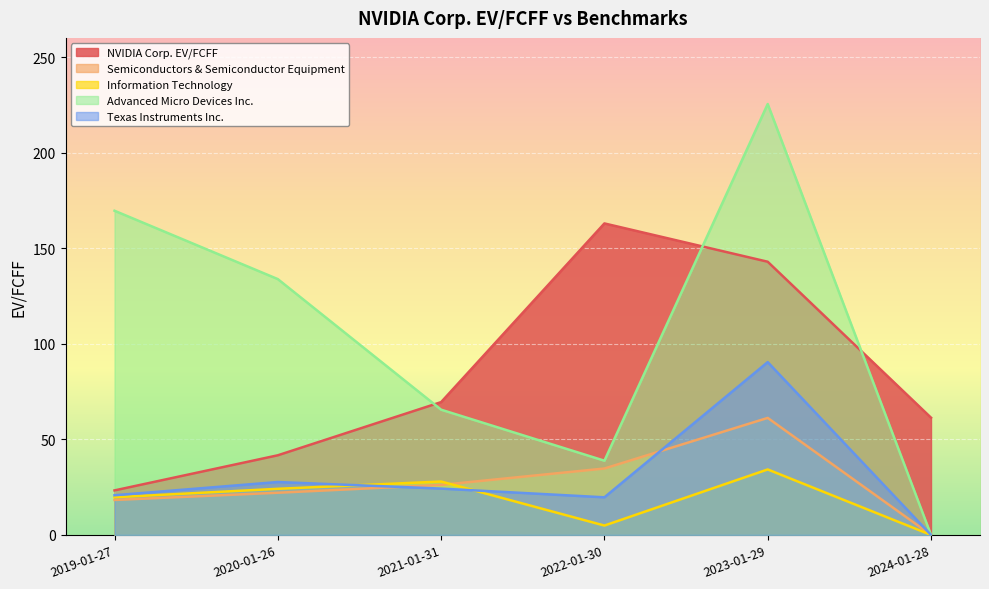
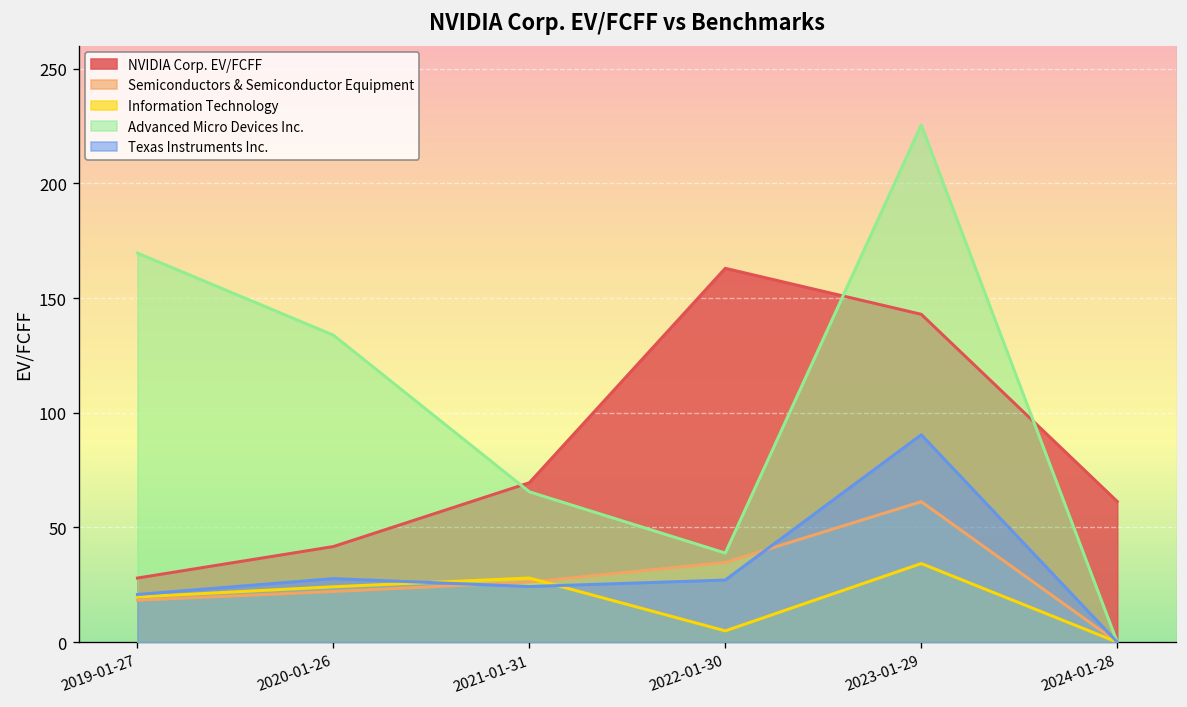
NVIDIA Corp. EV/FCFF, 2019-01-27: 23 -> 28
Texas Instruments Inc., 2022-01-30: 20 -> 27
